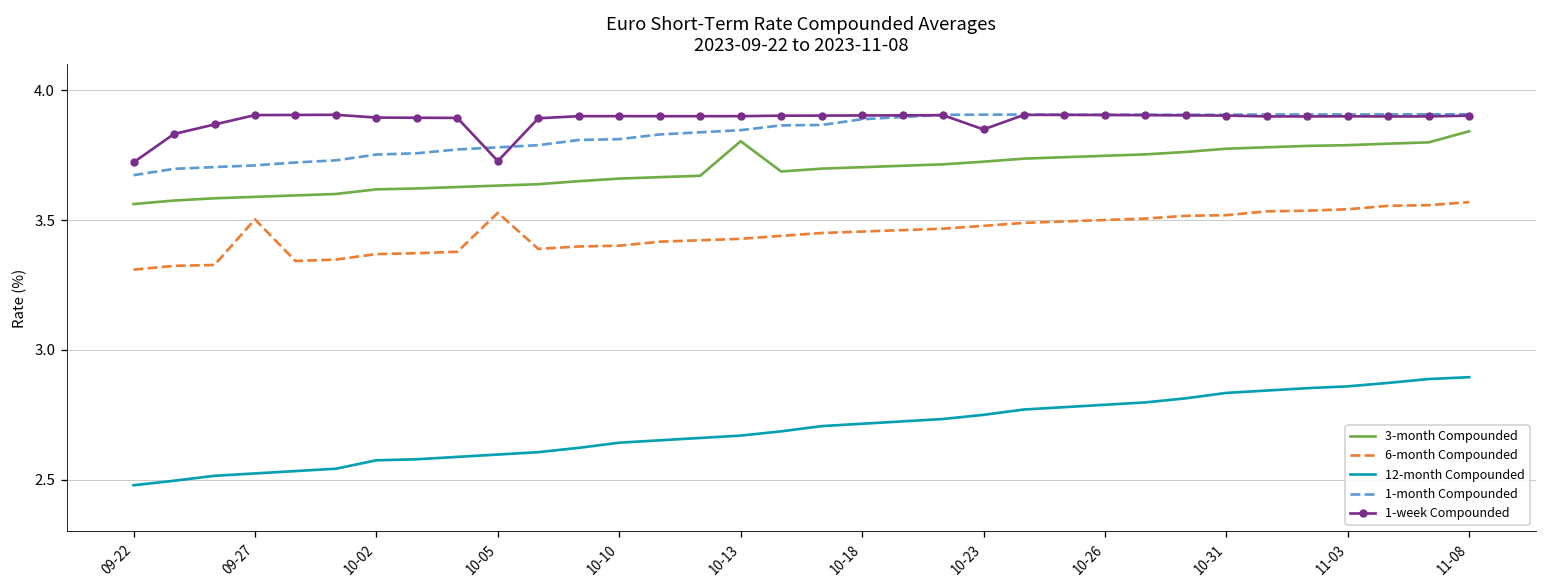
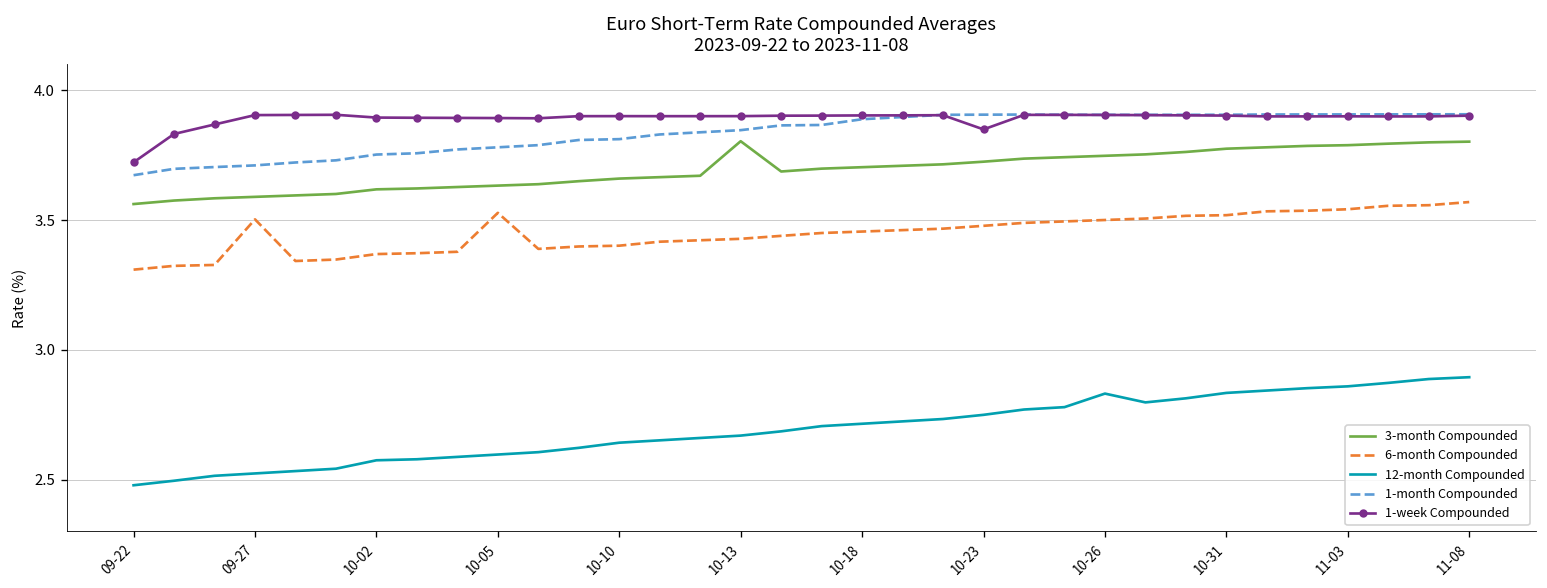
1-week Compounded, 10-05: 3.73 -> 3.89
12-month Compounded, 10-26: 2.79 -> 2.83
3-month Compounded, 11-08: 3.84 -> 3.80
